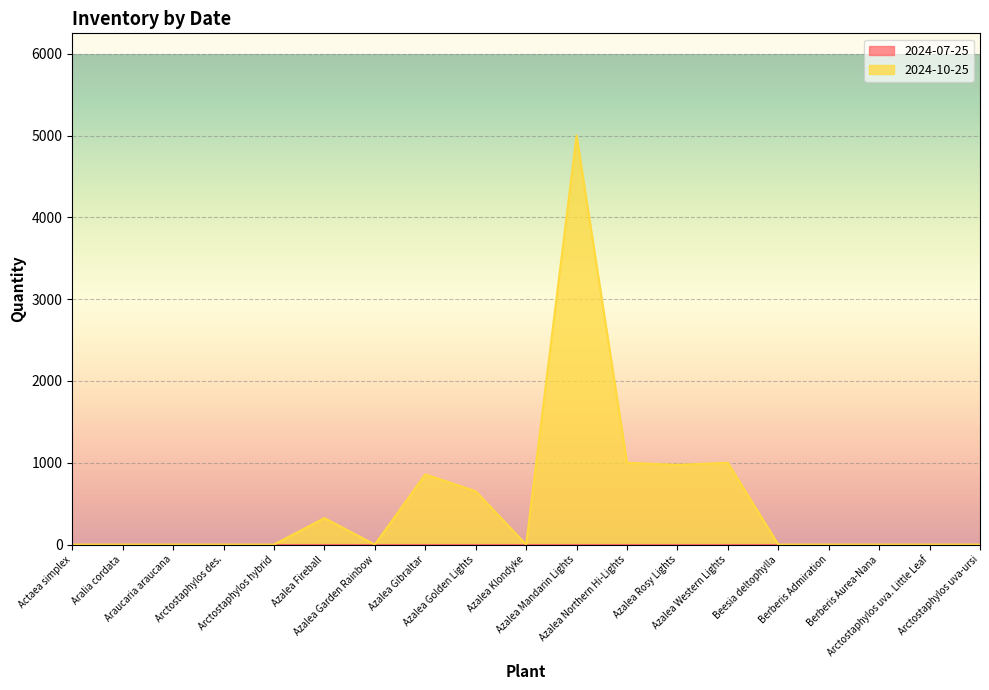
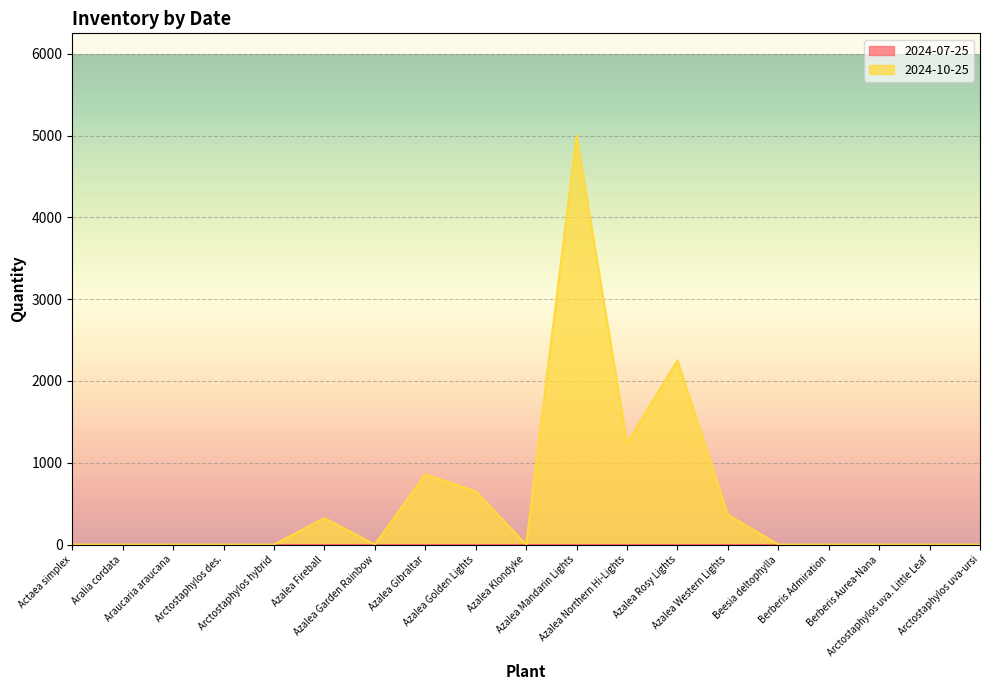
2024-10-25, Azalea Northern Hi-Lights: 1000 -> 1200
2024-10-25, Azalea Rosy Lights: 1000 -> 2300
2024-10-25, Azalea Western Lights: 1000 -> 400
